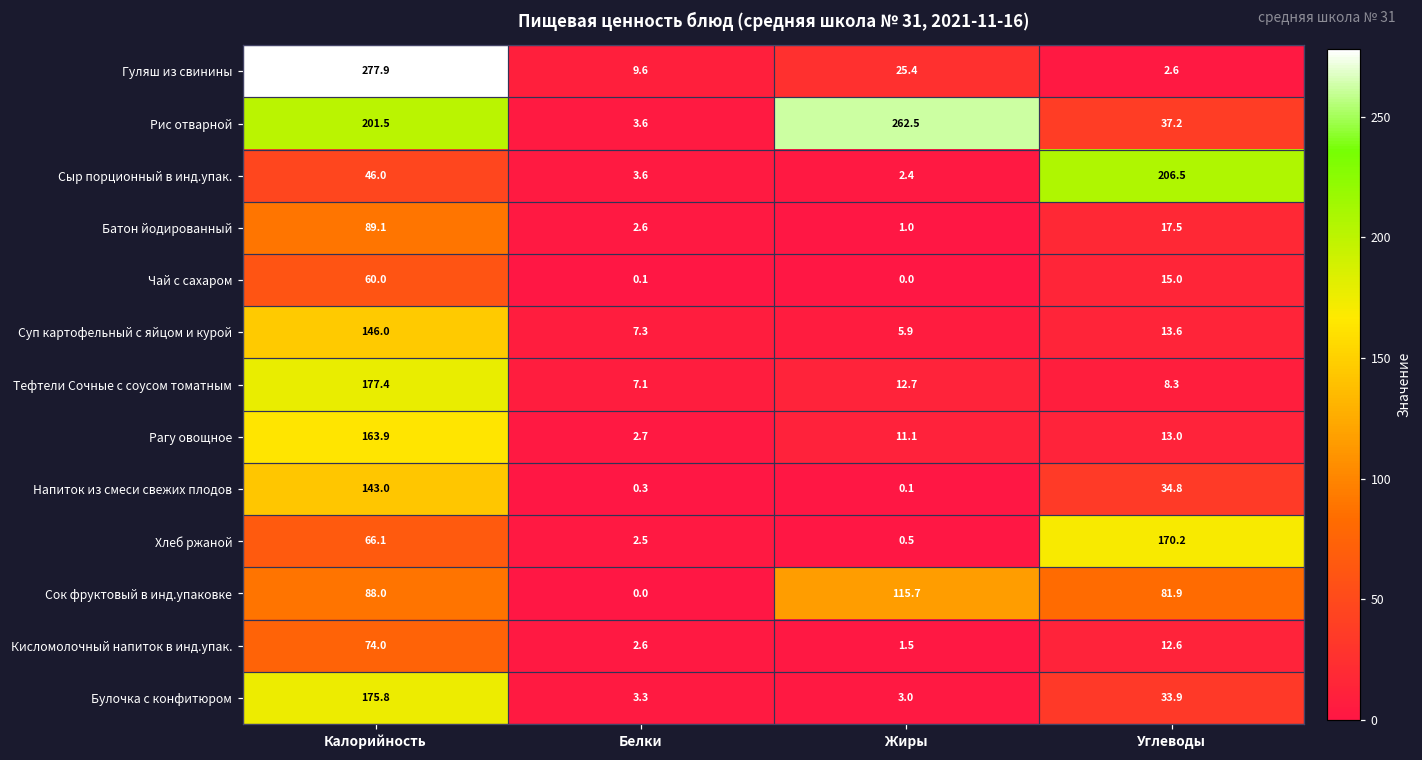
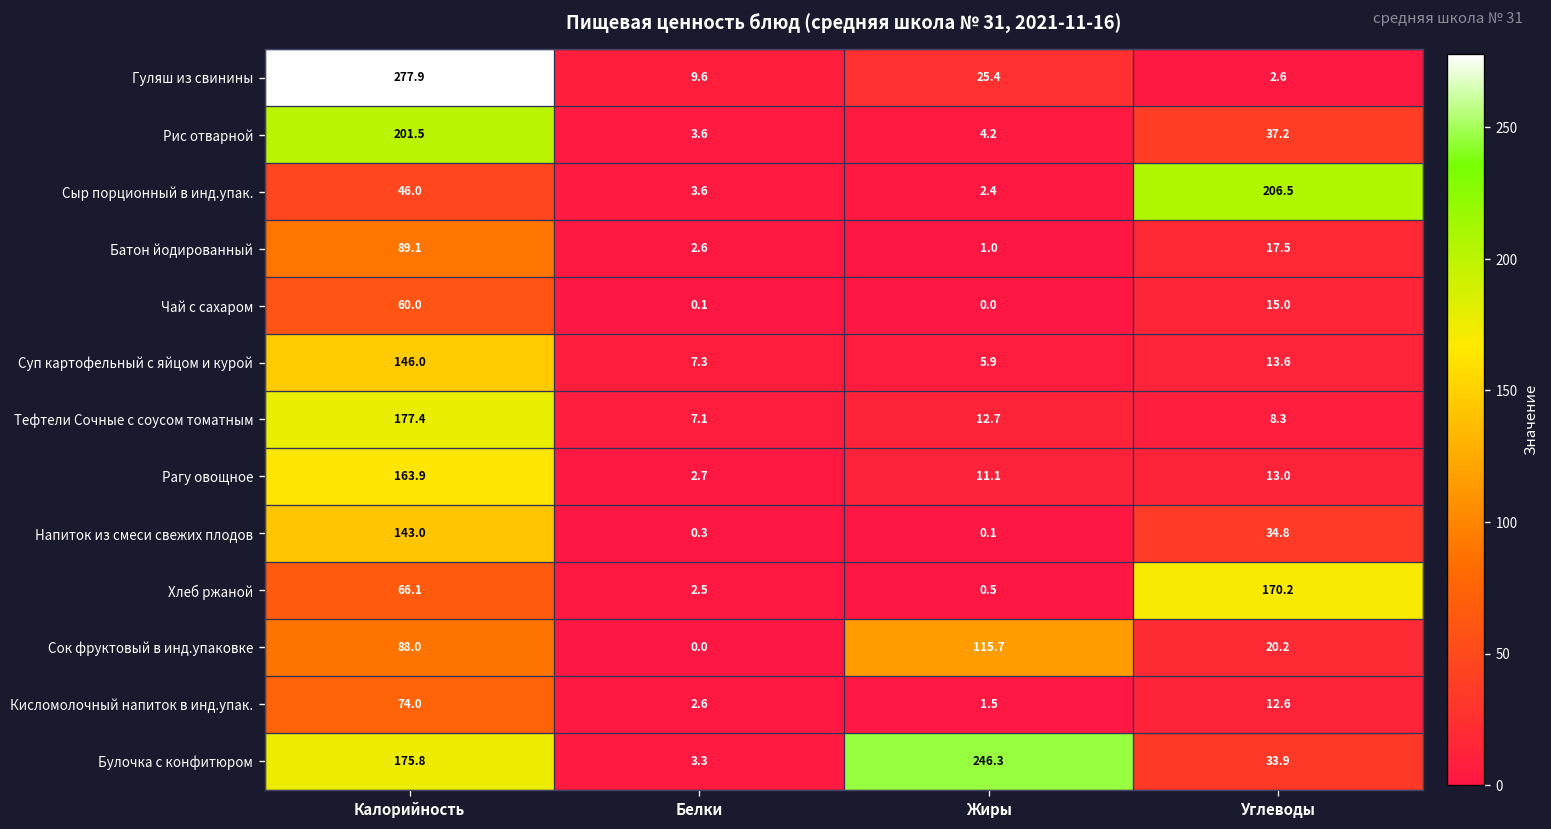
Рис отварной, Жиры: 262.5 -> 4.2
Сок фруктовый в инд.упаковке, Углеводы: 81.9 -> 20.2
Булочка с конфитюром, Жиры: 3.0 -> 246.3
